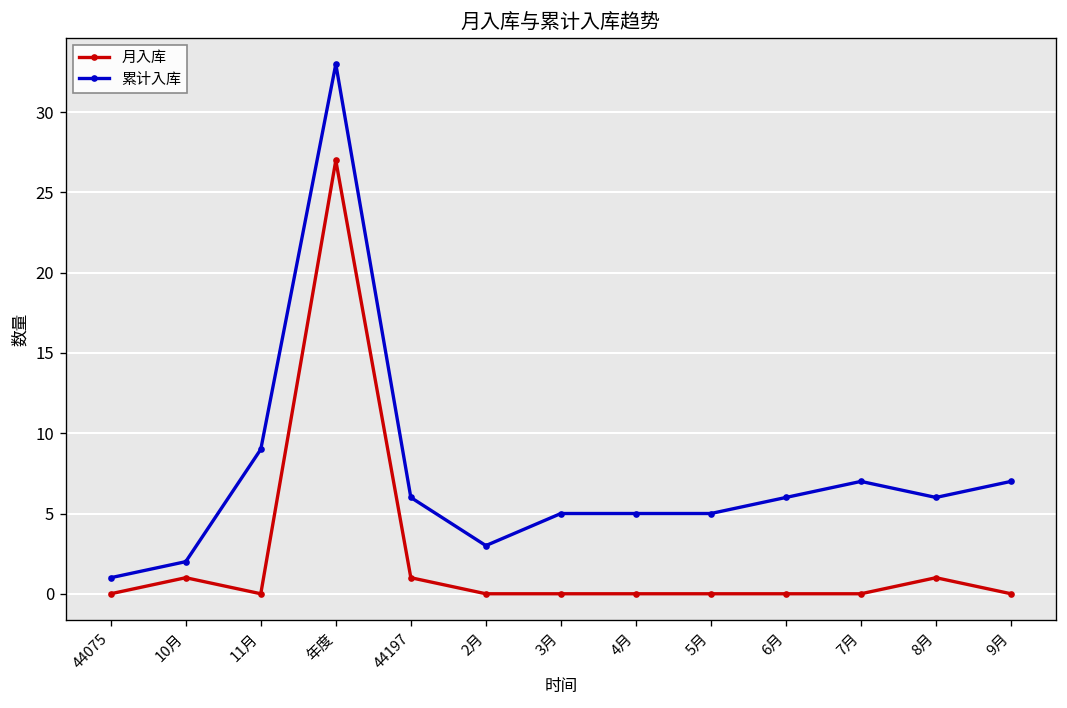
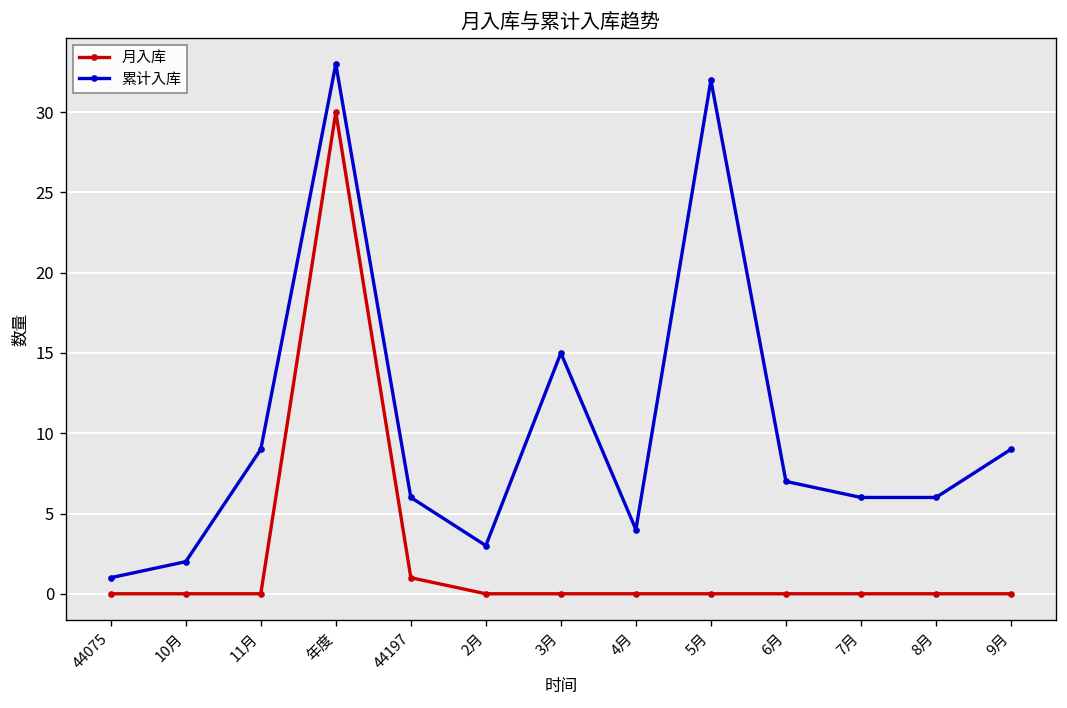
月入库, 10月: 1 -> 0
月入库, 年度: 27 -> 30
累计入库, 3月: 5 -> 15
累计入库, 4月: 5 -> 4
累计入库, 5月: 5 -> 32
累计入库, 6月: 6 -> 7
累计入库, 7月: 7 -> 6
月入库, 8月: 1 -> 0
累计入库, 9月: 7 -> 9
